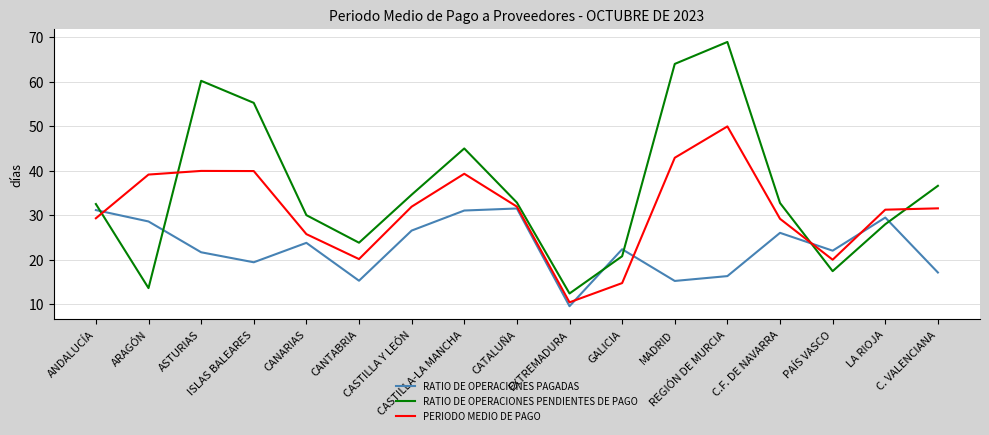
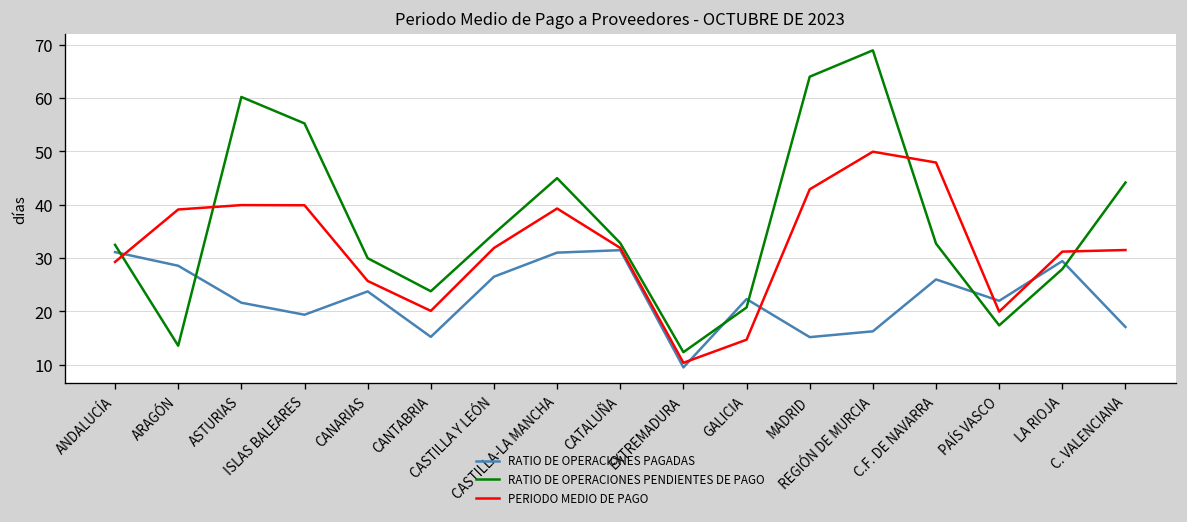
PERIODO MEDIO DE PAGO, C.F. DE NAVARRA: 29 -> 48
RATIO DE OPERACIONES PENDIENTES DE PAGO, C. VALENCIANA: 37 -> 44
